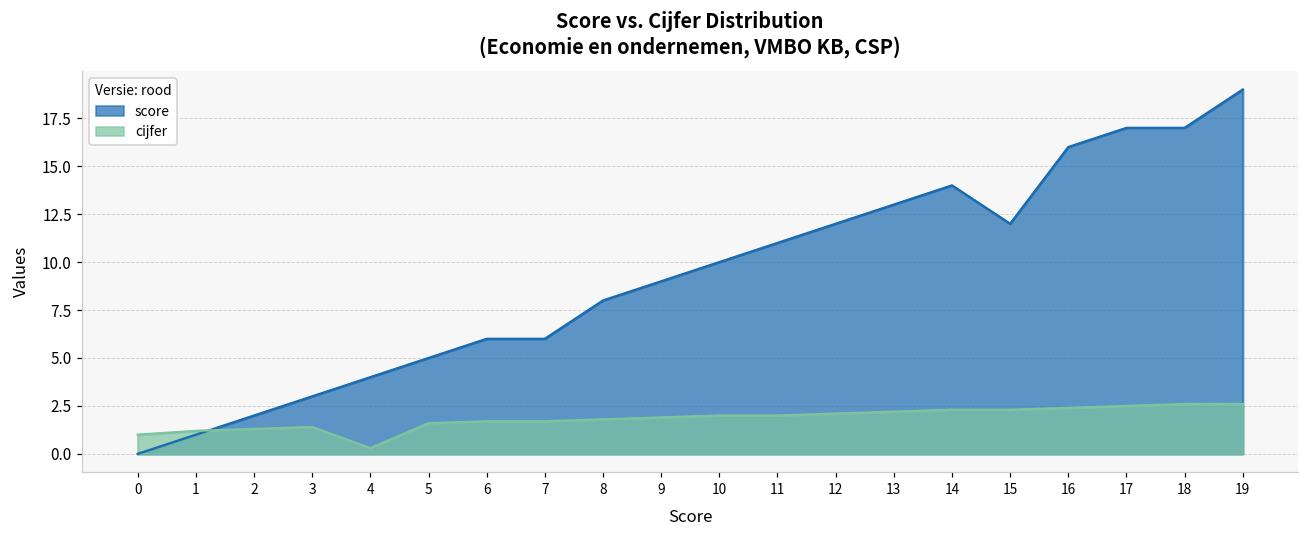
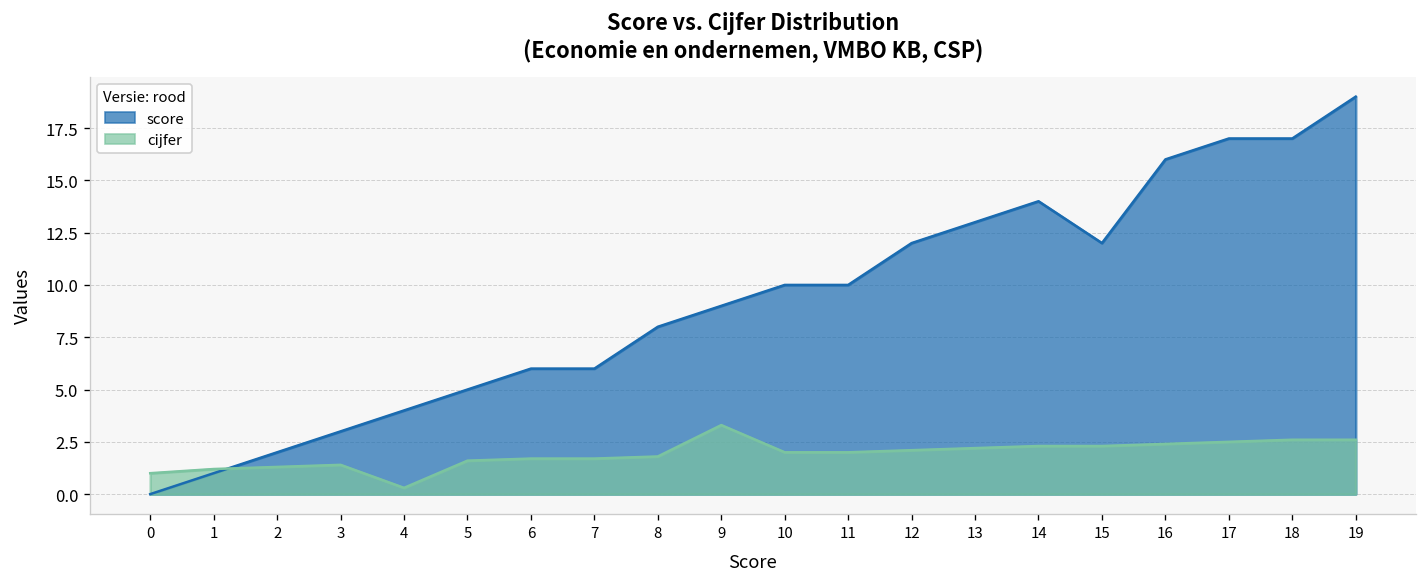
cijfer, 9: 1.9 -> 3.3
score, 11: 11 -> 10
